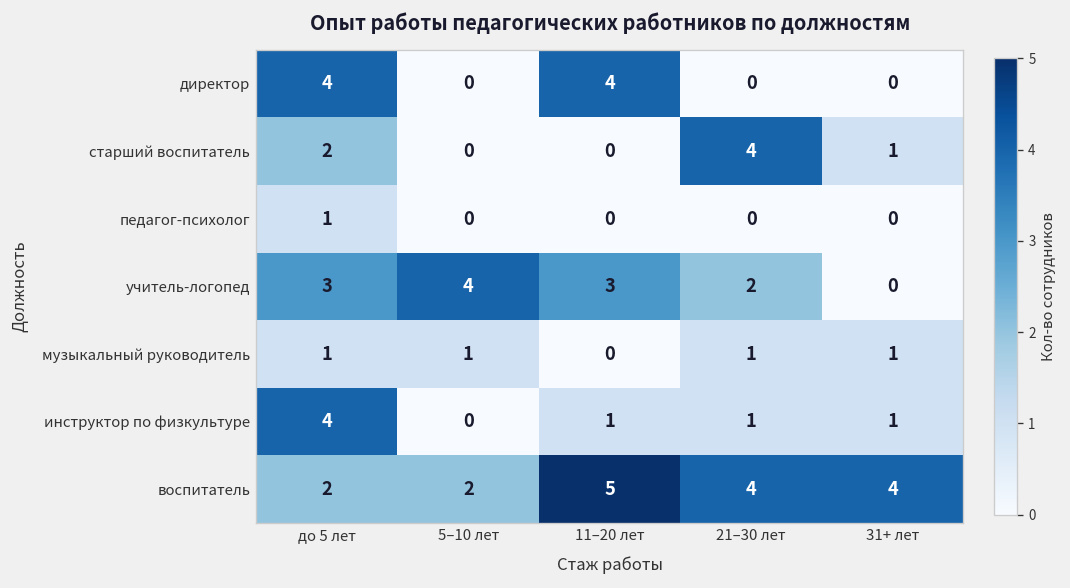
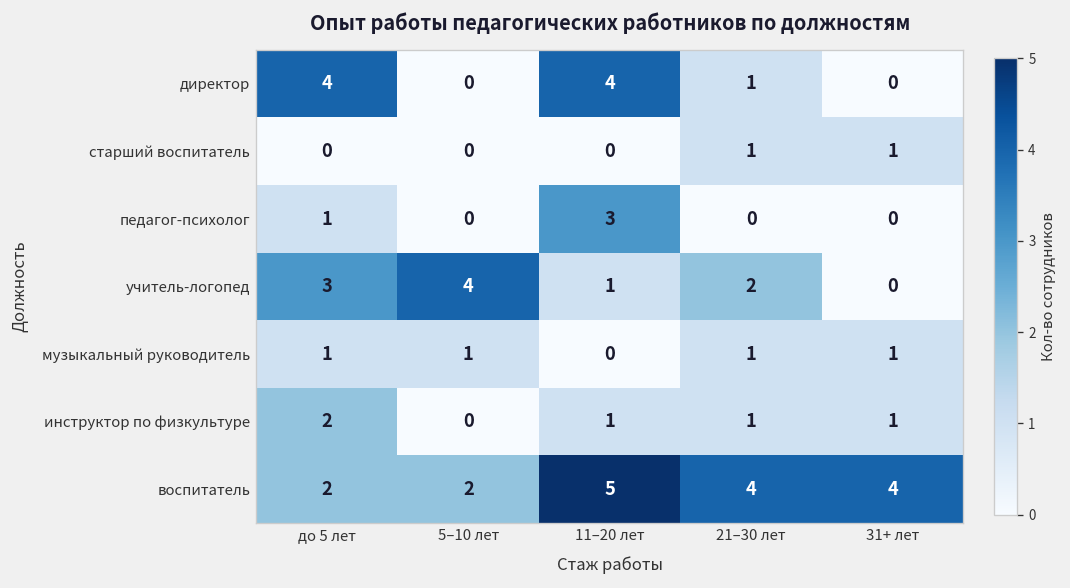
директор, 21–30 лет: 0 -> 1
старший воспитатель, до 5 лет: 2 -> 0
старший воспитатель, 21–30 лет: 4 -> 1
педагог-психолог, 11–20 лет: 0 -> 3
учитель-логопед, 11–20 лет: 3 -> 1
инструктор по физкультуре, до 5 лет: 4 -> 2
